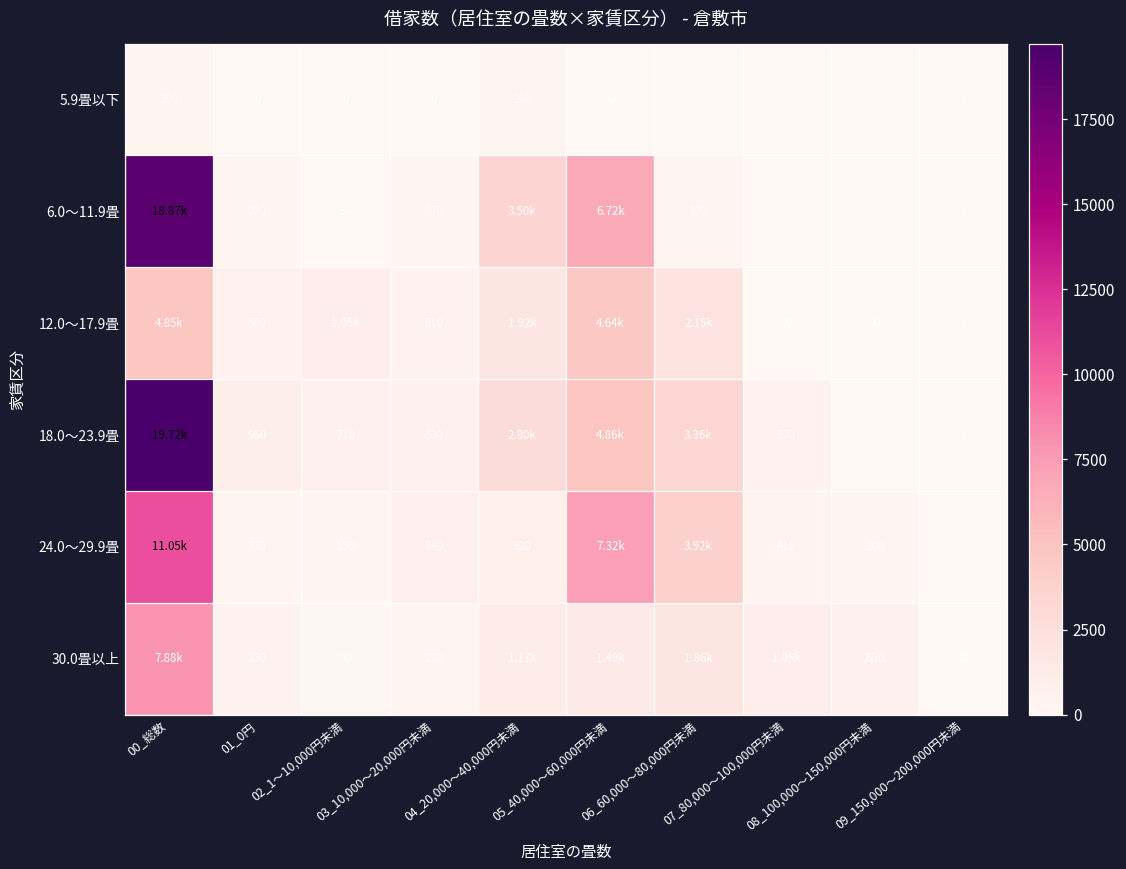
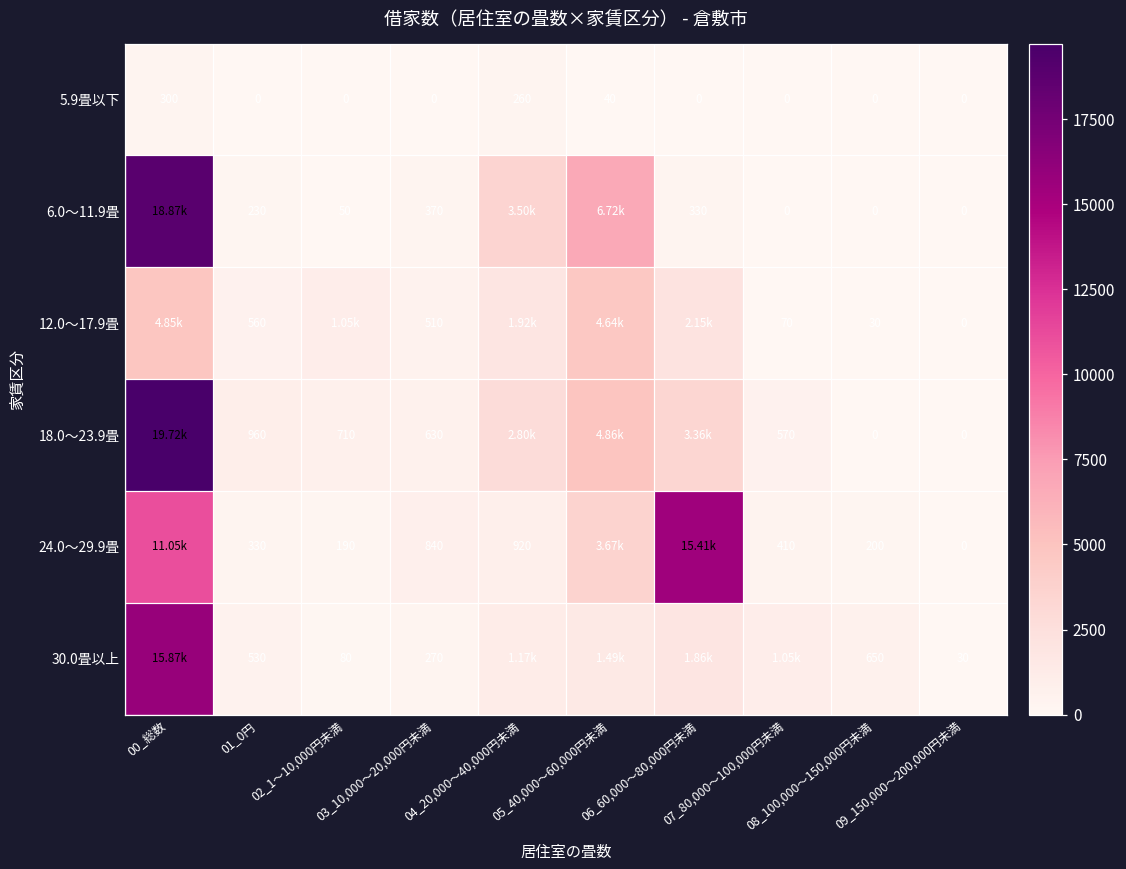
24.0～29.9畳, 05_40,000～60,000円未満: 7.32k -> 3.67k
24.0～29.9畳, 06_60,000～80,000円未満: 3.92k -> 15.41k
30.0畳以上, 00_総数: 7.88k -> 15.87k
